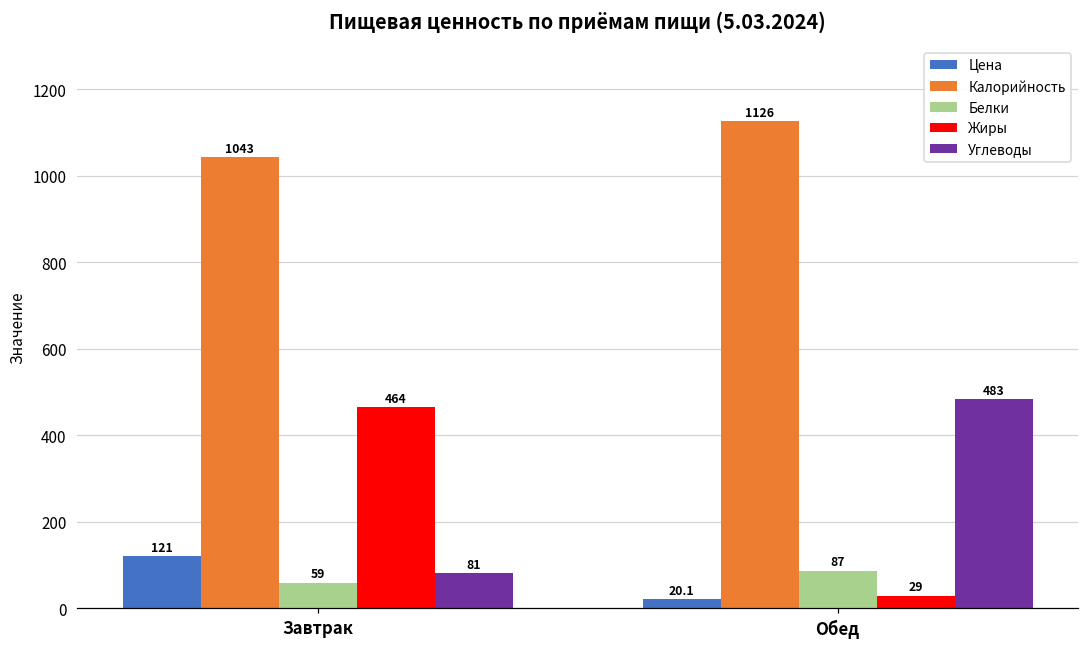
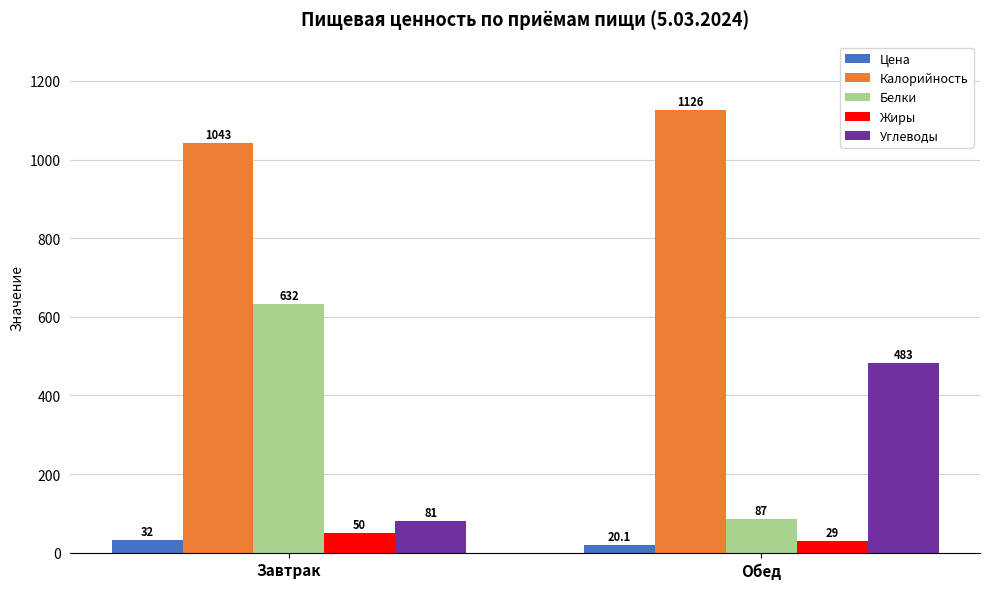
Цена, Завтрак: 121 -> 32
Белки, Завтрак: 59 -> 632
Жиры, Завтрак: 464 -> 50
